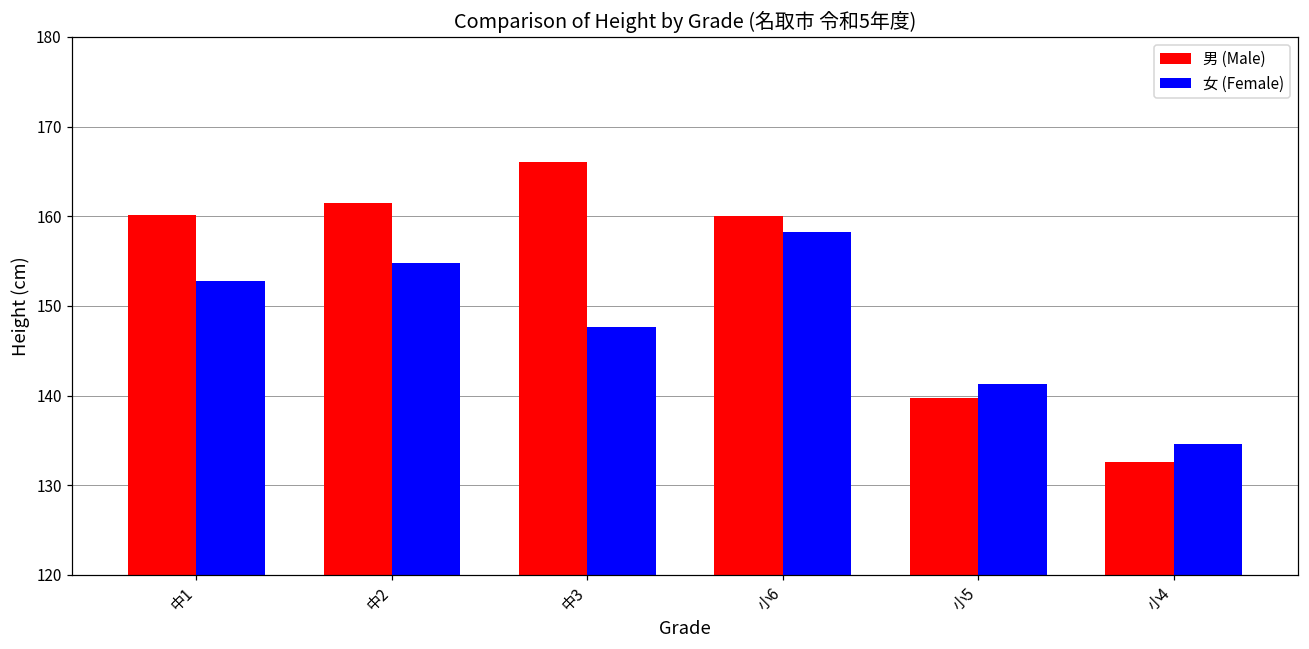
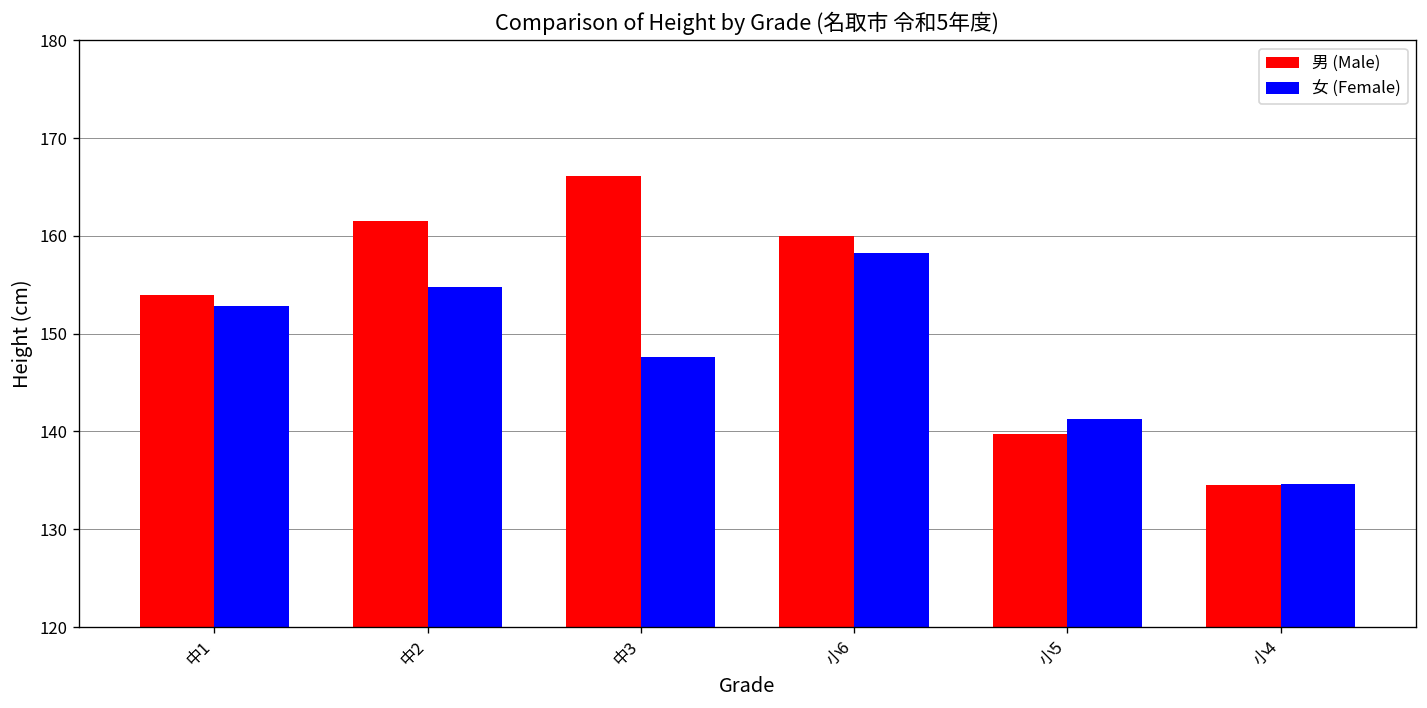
男 (Male), 中1: 160 -> 154
男 (Male), 小4: 133 -> 135
